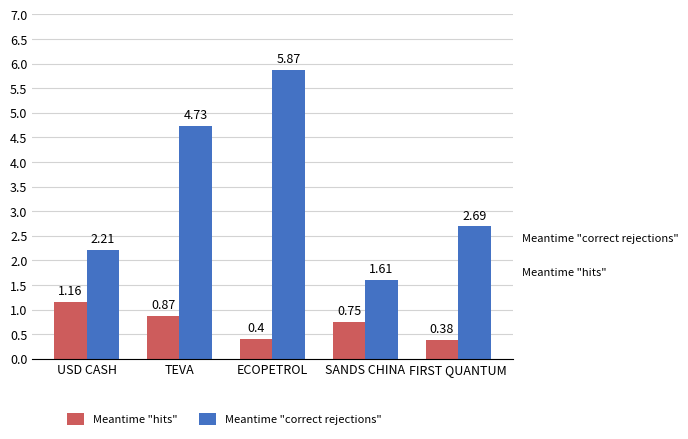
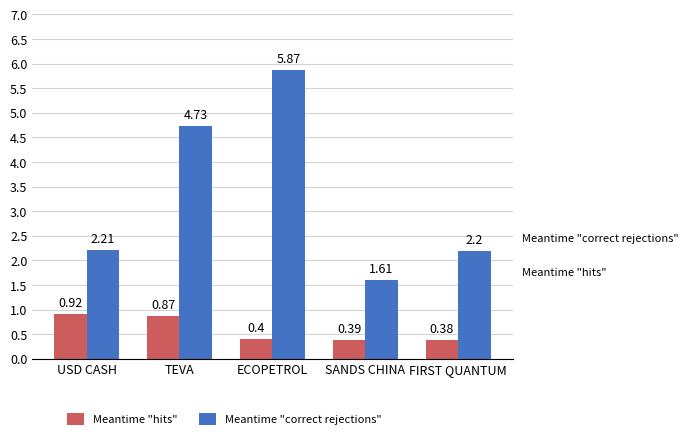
Meantime "hits", USD CASH: 1.16 -> 0.92
Meantime "hits", SANDS CHINA: 0.75 -> 0.39
Meantime "correct rejections", FIRST QUANTUM: 2.69 -> 2.2
